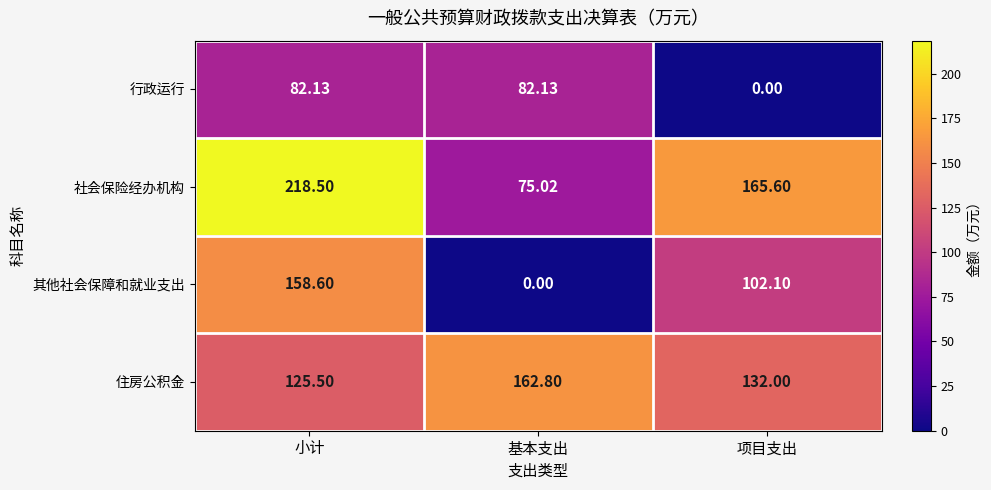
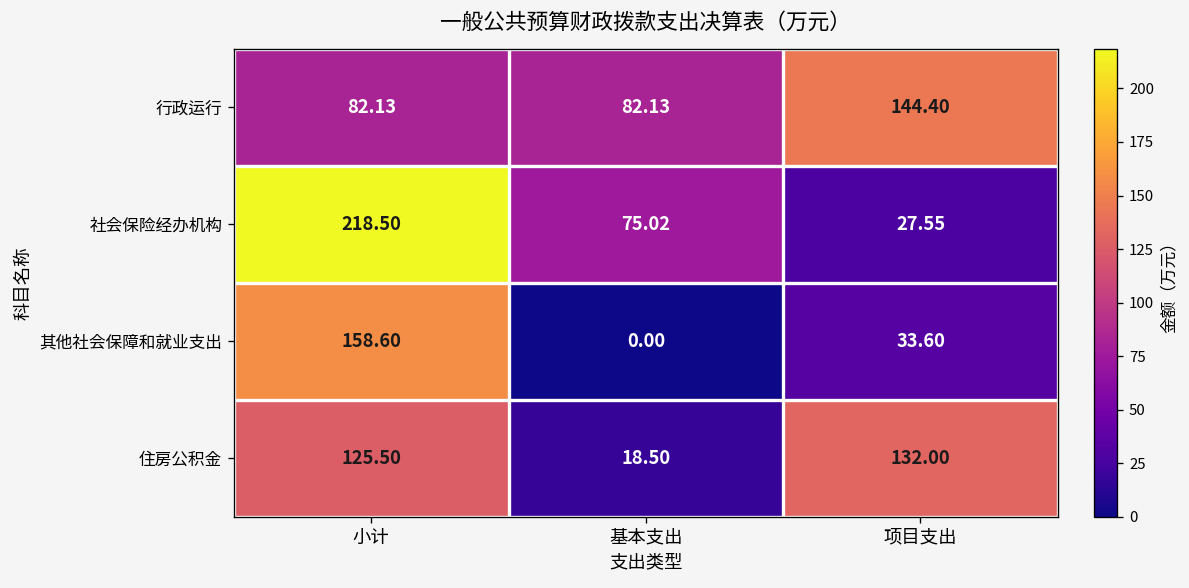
行政运行, 项目支出: 0.00 -> 144.40
社会保险经办机构, 项目支出: 165.60 -> 27.55
其他社会保障和就业支出, 项目支出: 102.10 -> 33.60
住房公积金, 基本支出: 162.80 -> 18.50
